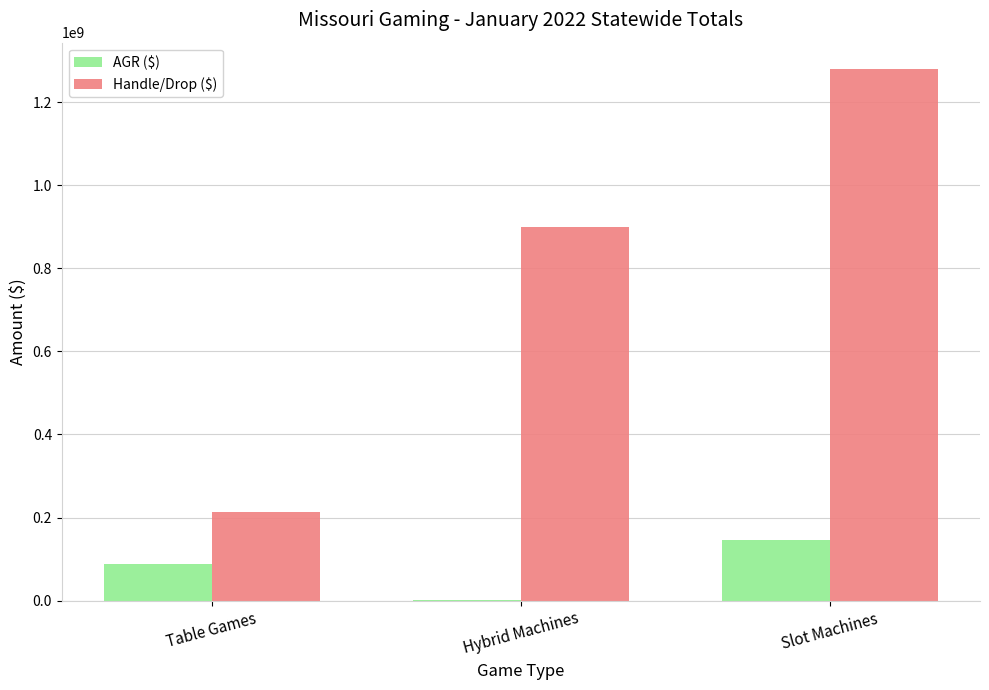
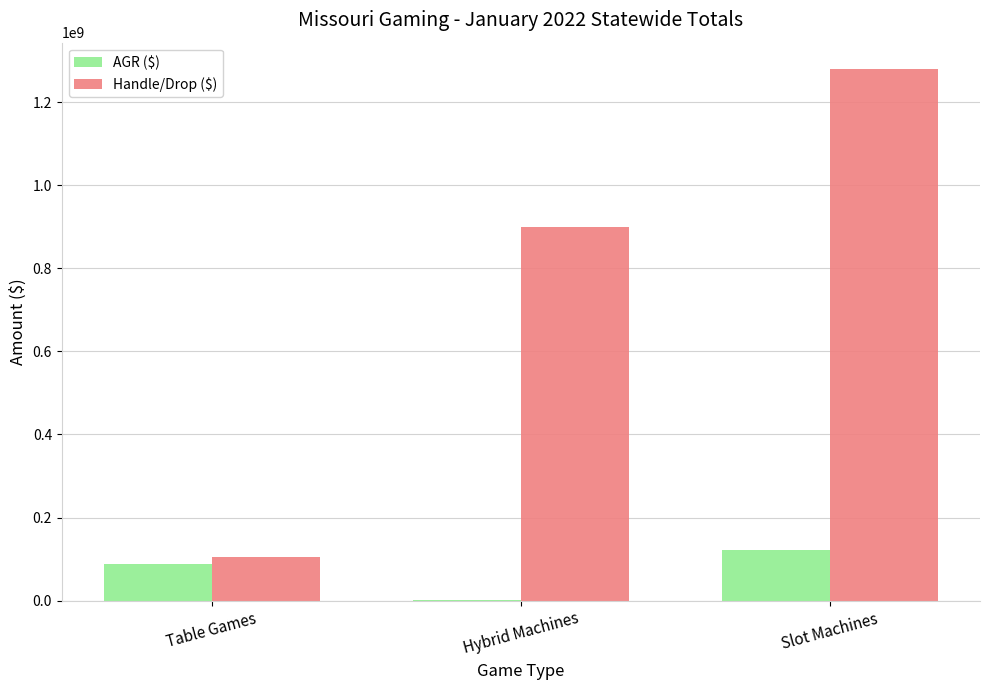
Handle/Drop ($), Table Games: 210000000 -> 100000000
AGR ($), Slot Machines: 150000000 -> 120000000
